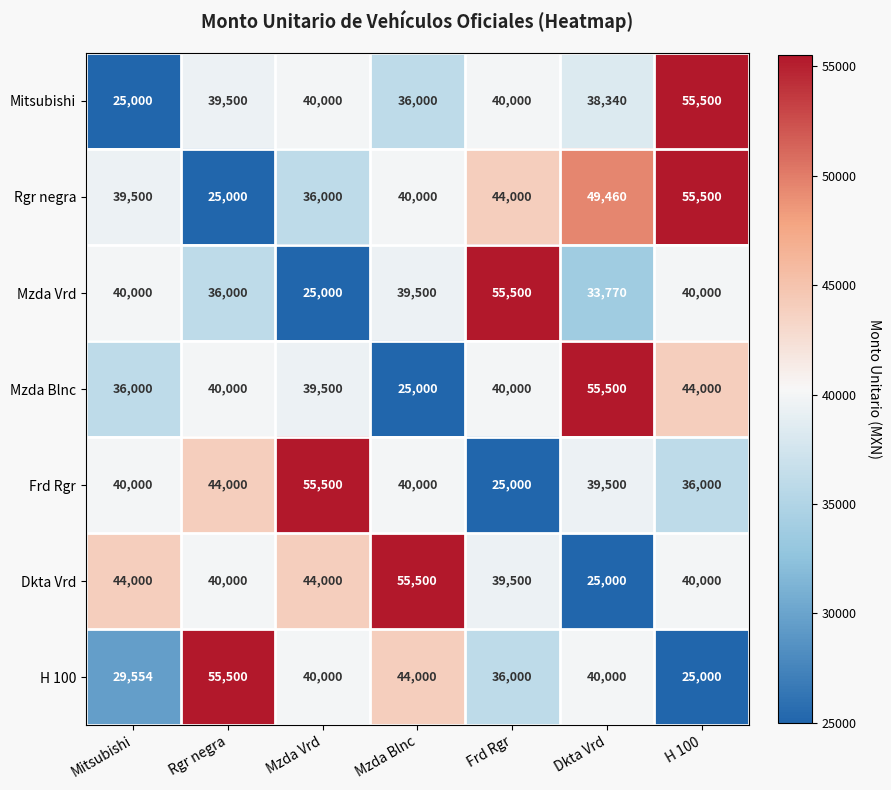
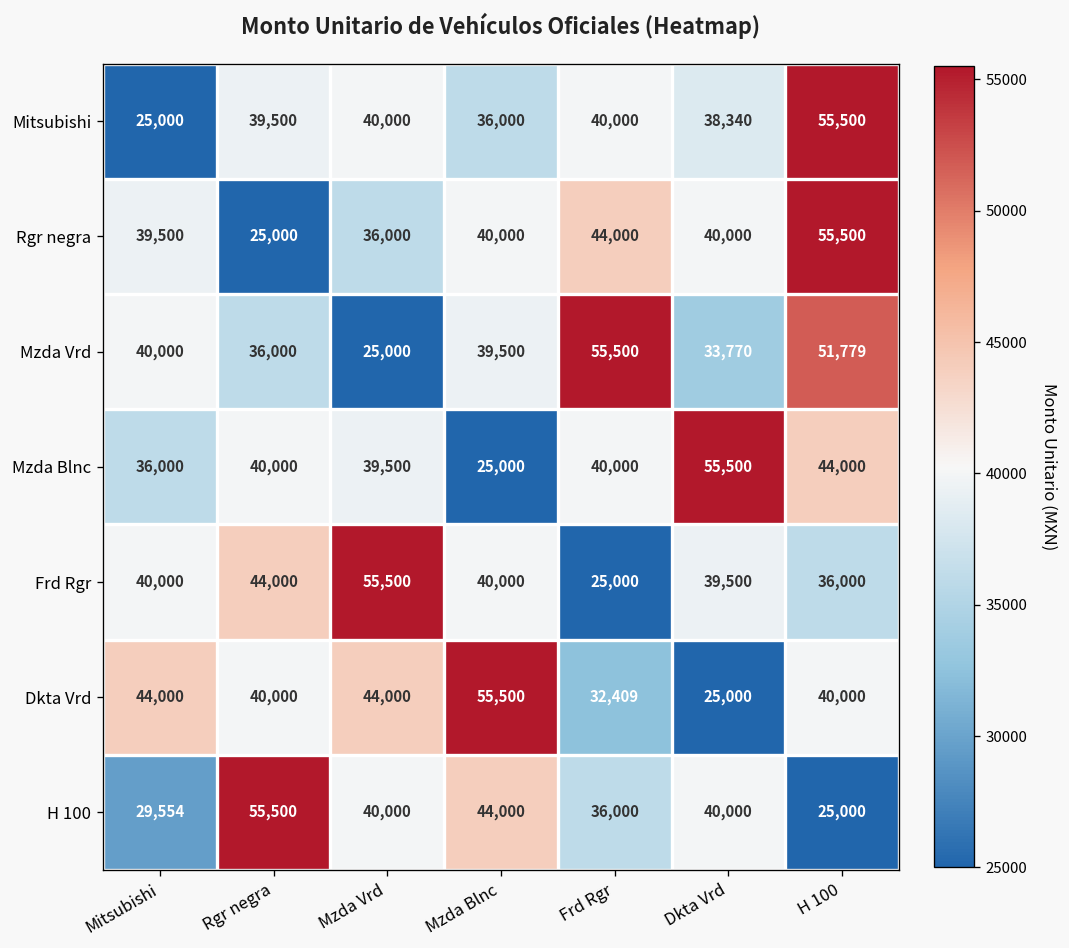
Rgr negra, Dkta Vrd: 49,460 -> 40,000
Mzda Vrd, H 100: 40,000 -> 51,779
Dkta Vrd, Frd Rgr: 39,500 -> 32,409
